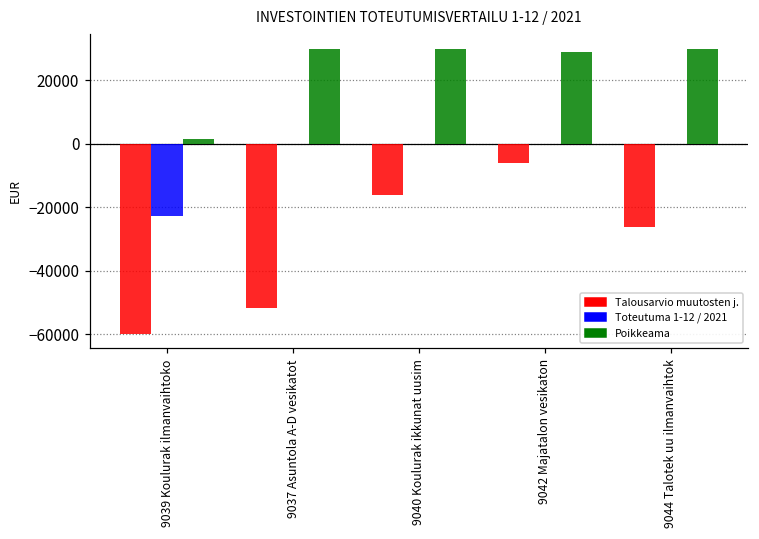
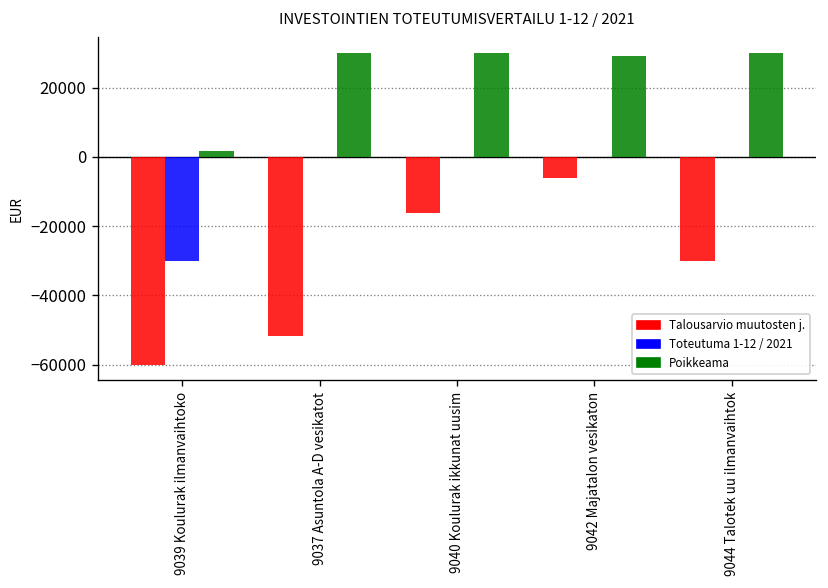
Toteutuma 1-12 / 2021, 9039 Koulurak ilmanvaihtoko: -23000 -> -30000
Talousarvio muutosten j., 9044 Talotek uu ilmanvaihtok: -26000 -> -30000
